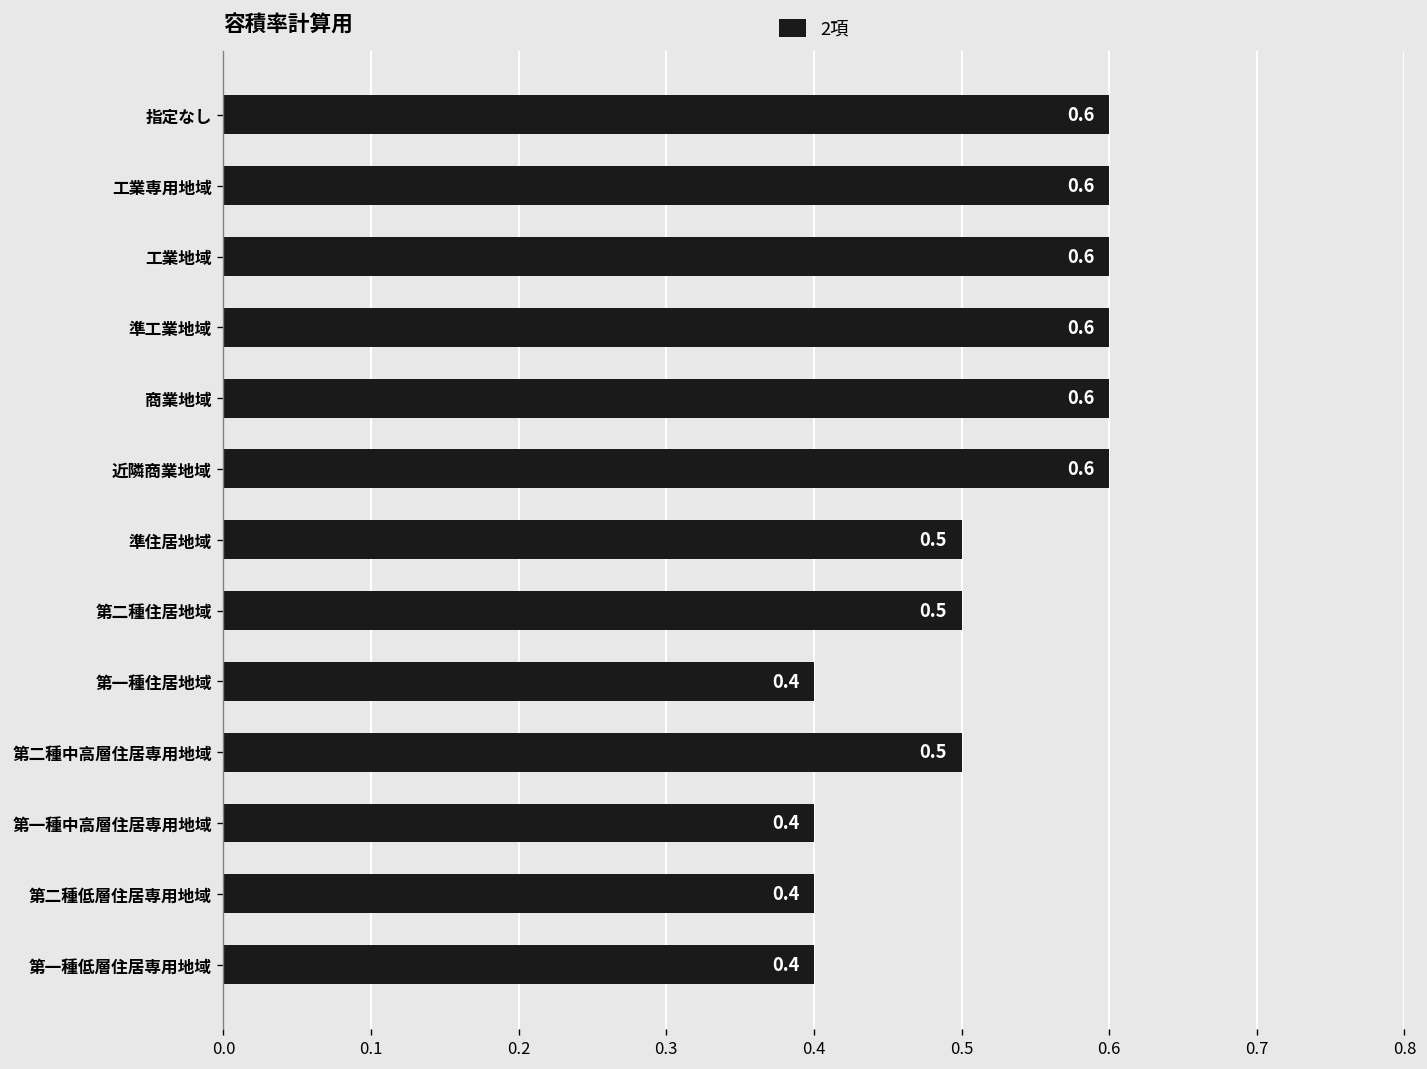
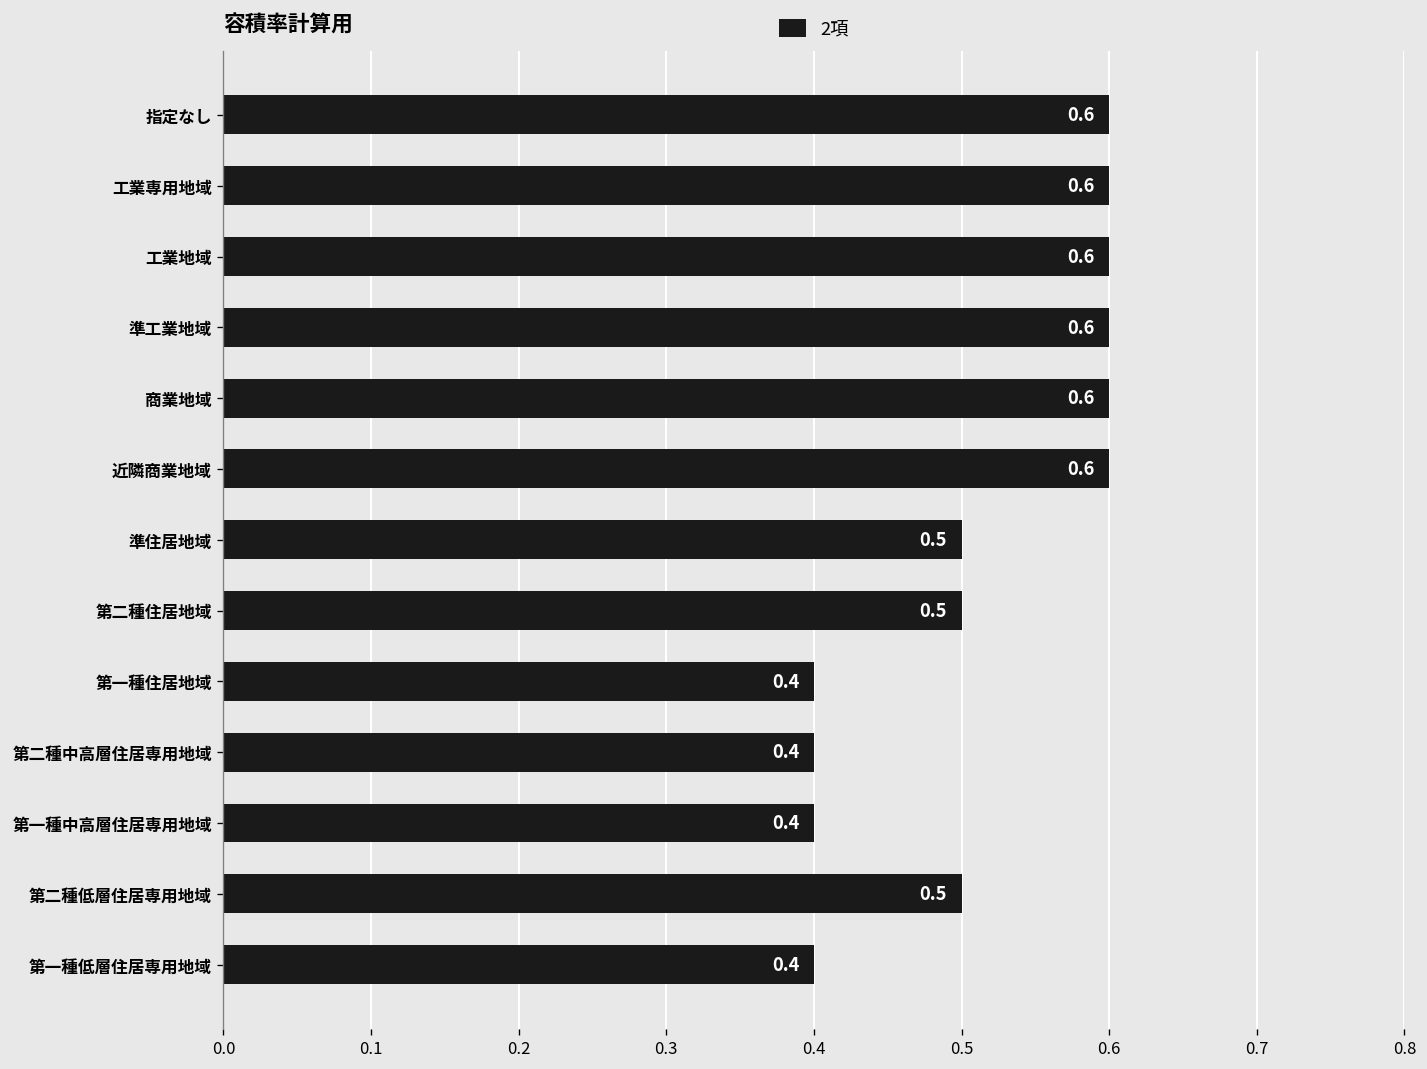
第二種中高層住居専用地域: 0.5 -> 0.4
第二種低層住居専用地域: 0.4 -> 0.5
